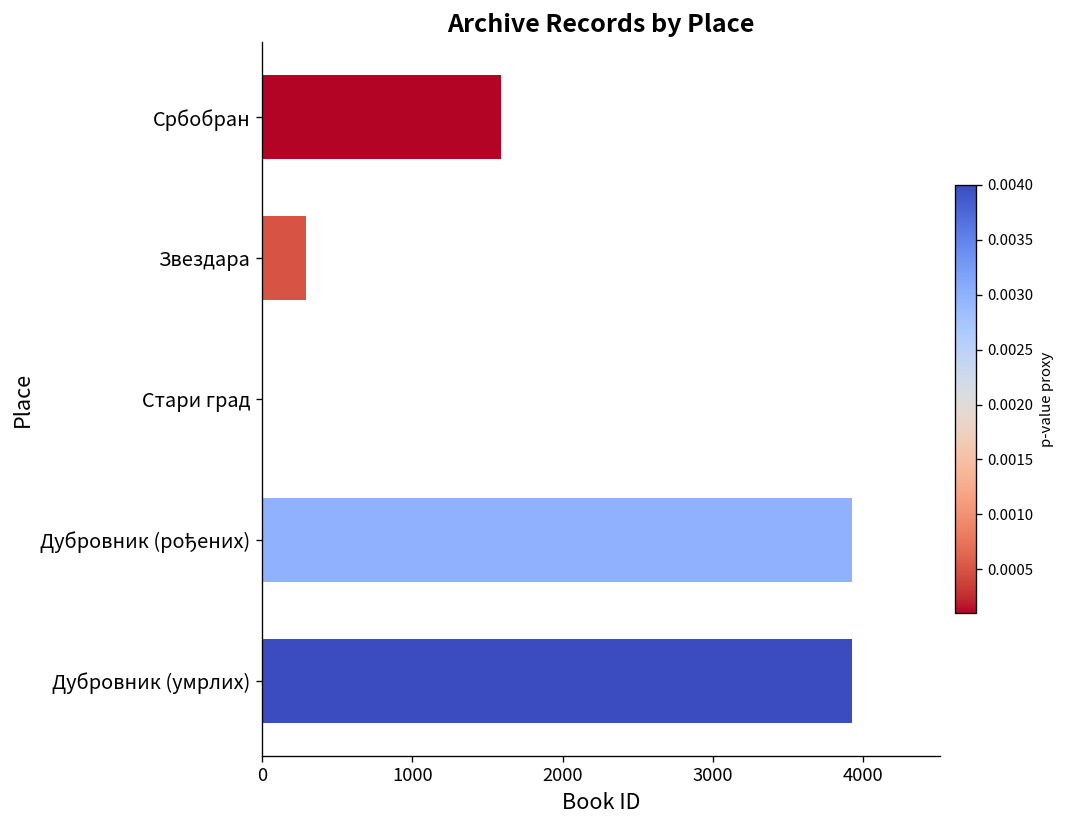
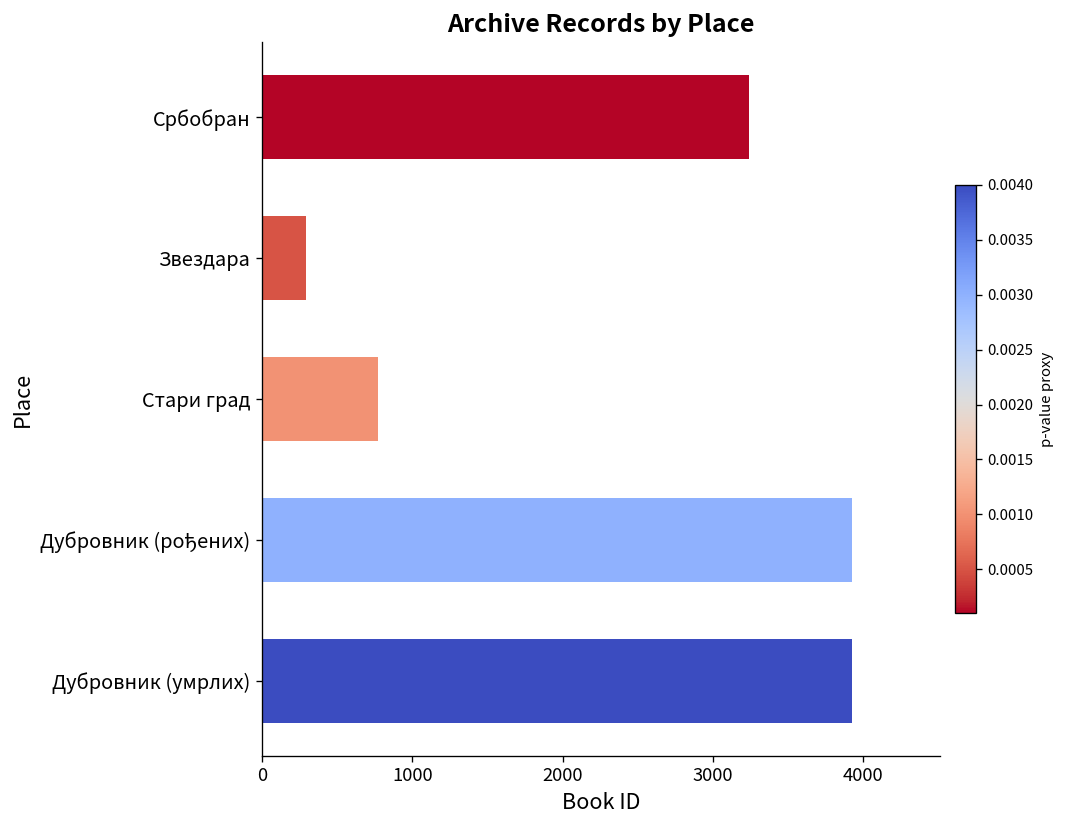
Србобран: 1590 -> 3240
Стари град: 0 -> 770
